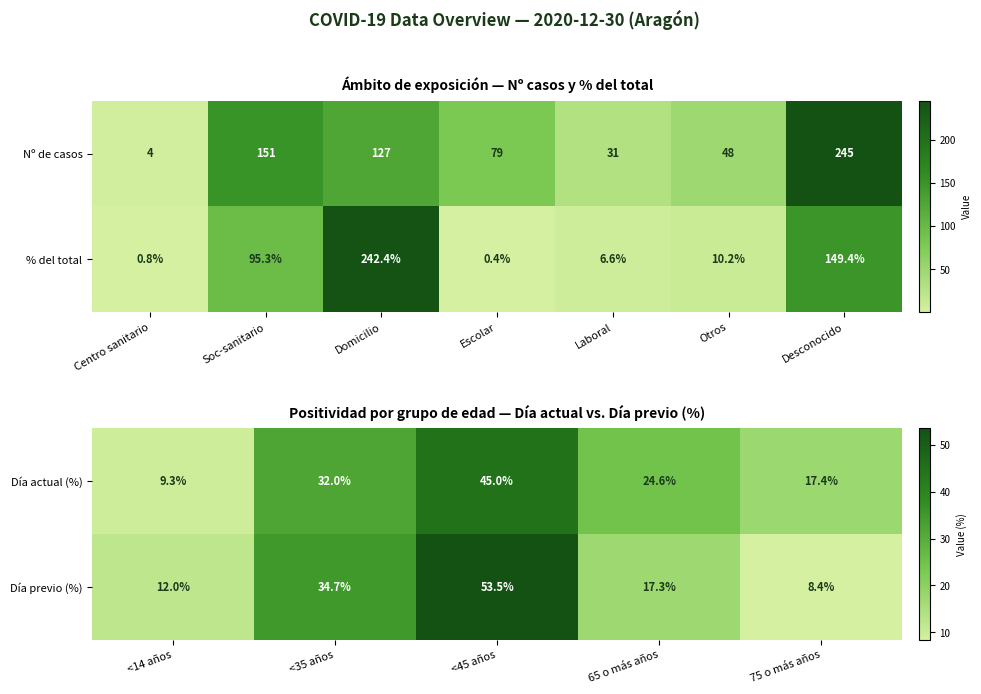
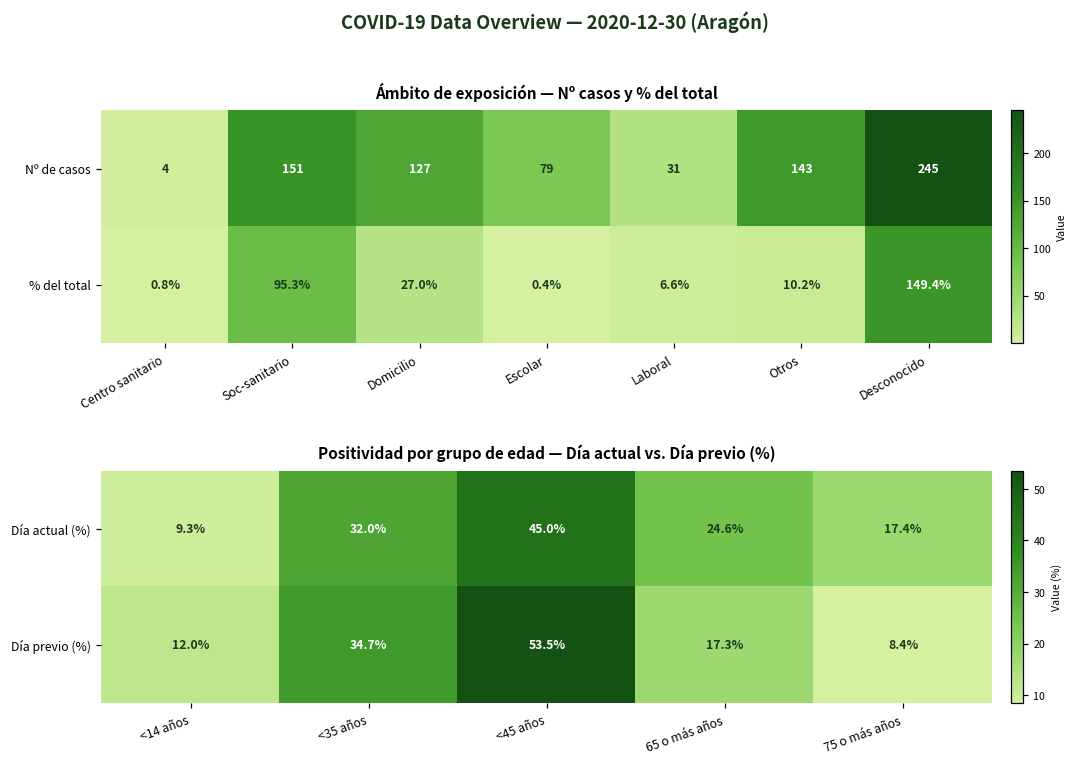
Ámbito de exposición — Nº casos y % del total, Nº de casos, Otros: 48 -> 143
Ámbito de exposición — Nº casos y % del total, % del total, Domicilio: 242.4% -> 27.0%
